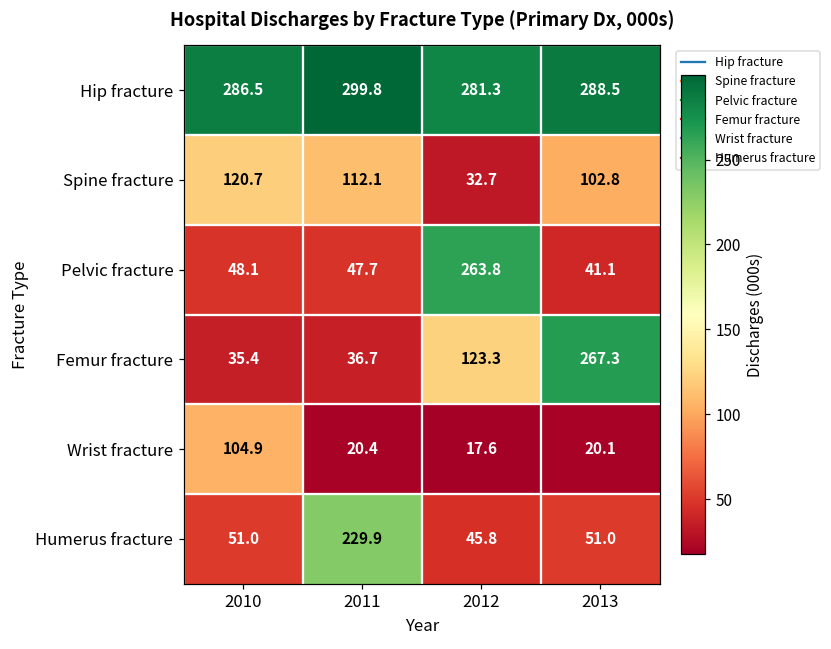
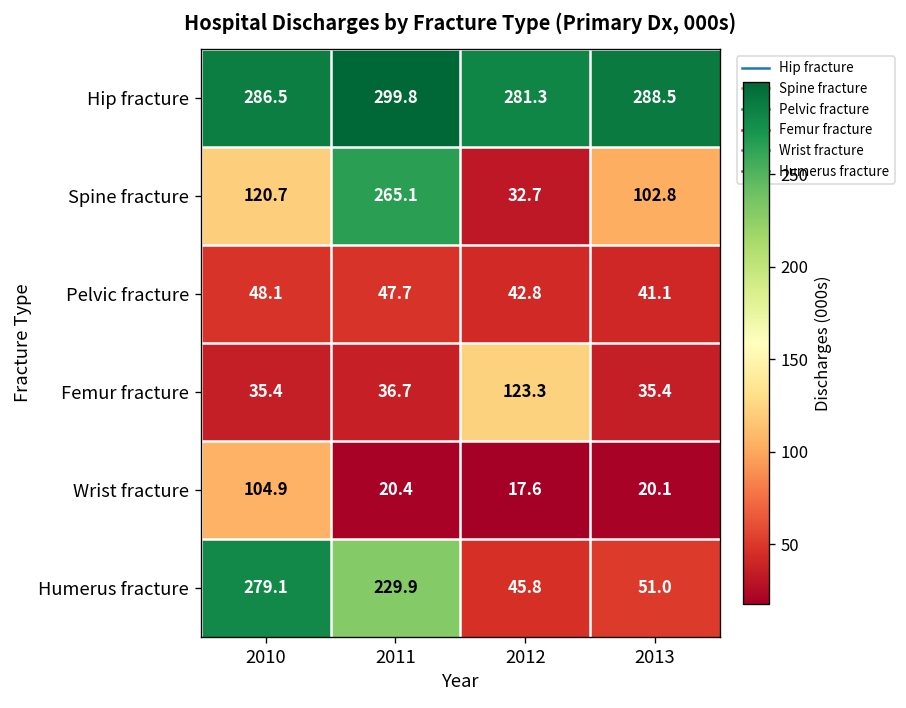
Spine fracture, 2011: 112.1 -> 265.1
Pelvic fracture, 2012: 263.8 -> 42.8
Femur fracture, 2013: 267.3 -> 35.4
Humerus fracture, 2010: 51.0 -> 279.1
